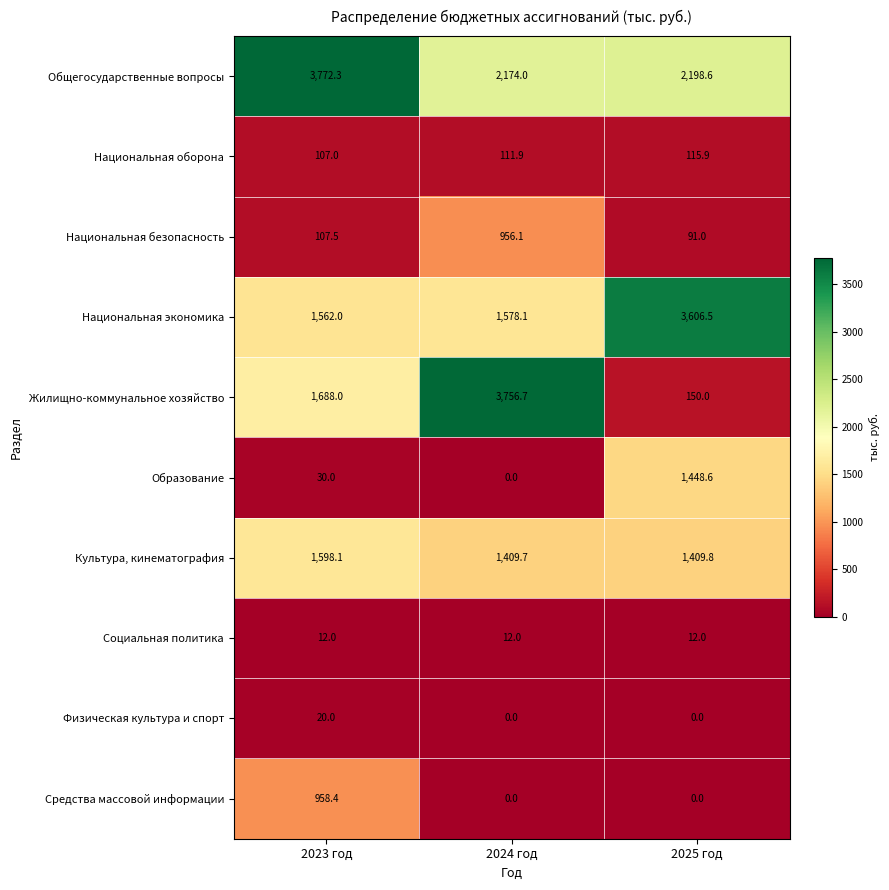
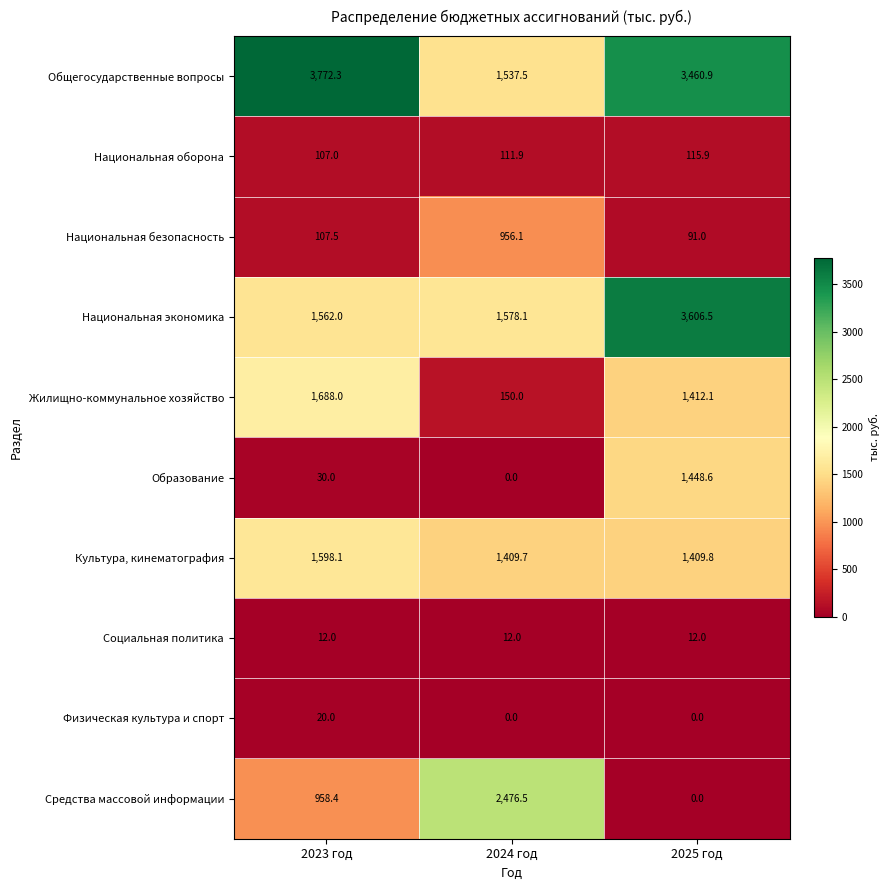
Общегосударственные вопросы, 2024 год: 2,174.0 -> 1,537.5
Общегосударственные вопросы, 2025 год: 2,198.6 -> 3,460.9
Жилищно-коммунальное хозяйство, 2024 год: 3,756.7 -> 150.0
Жилищно-коммунальное хозяйство, 2025 год: 150.0 -> 1,412.1
Средства массовой информации, 2024 год: 0.0 -> 2,476.5
